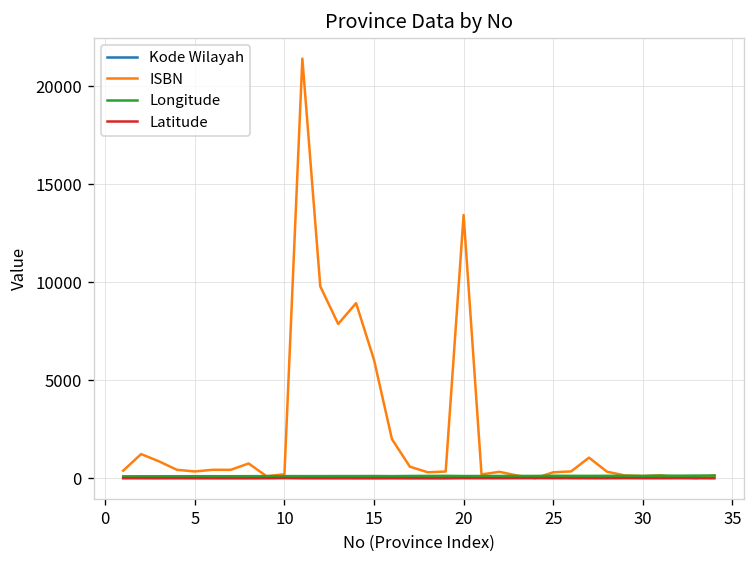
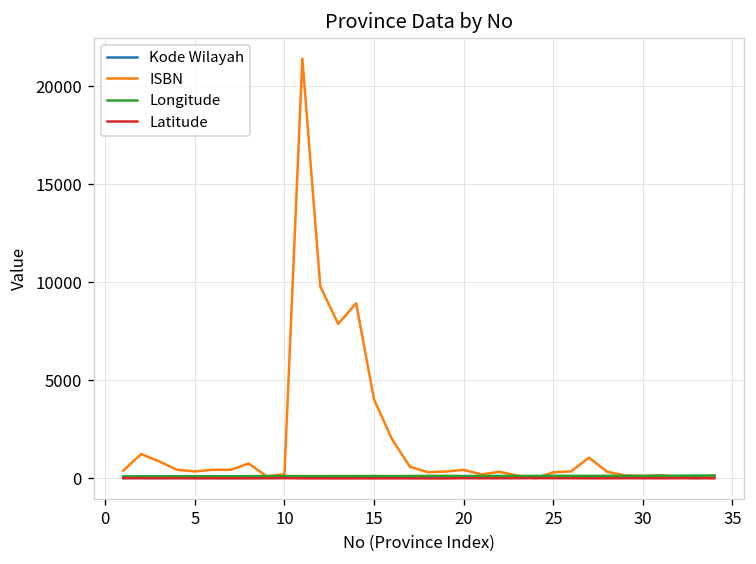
ISBN, 15: 6000 -> 4000
ISBN, 20: 13400 -> 400
